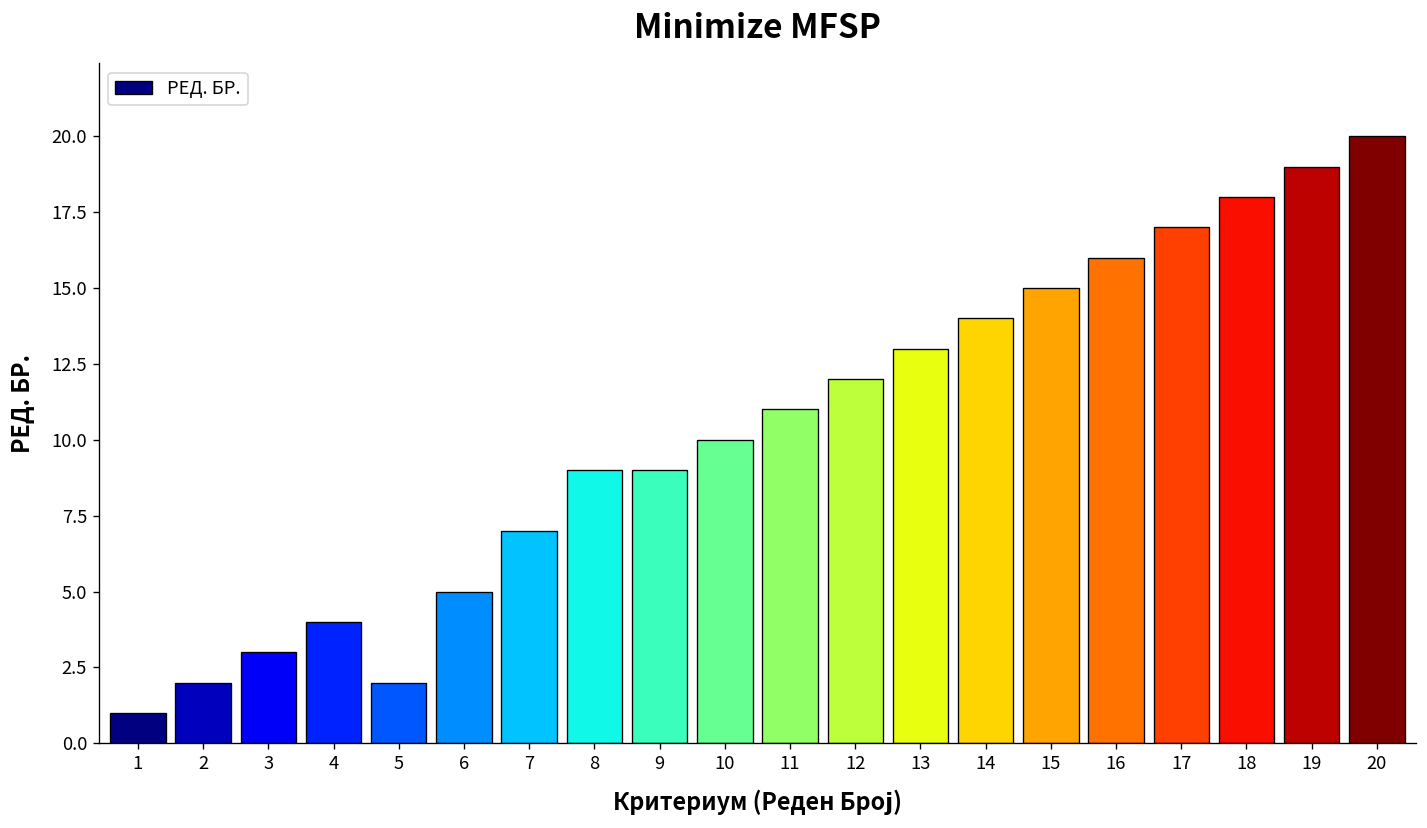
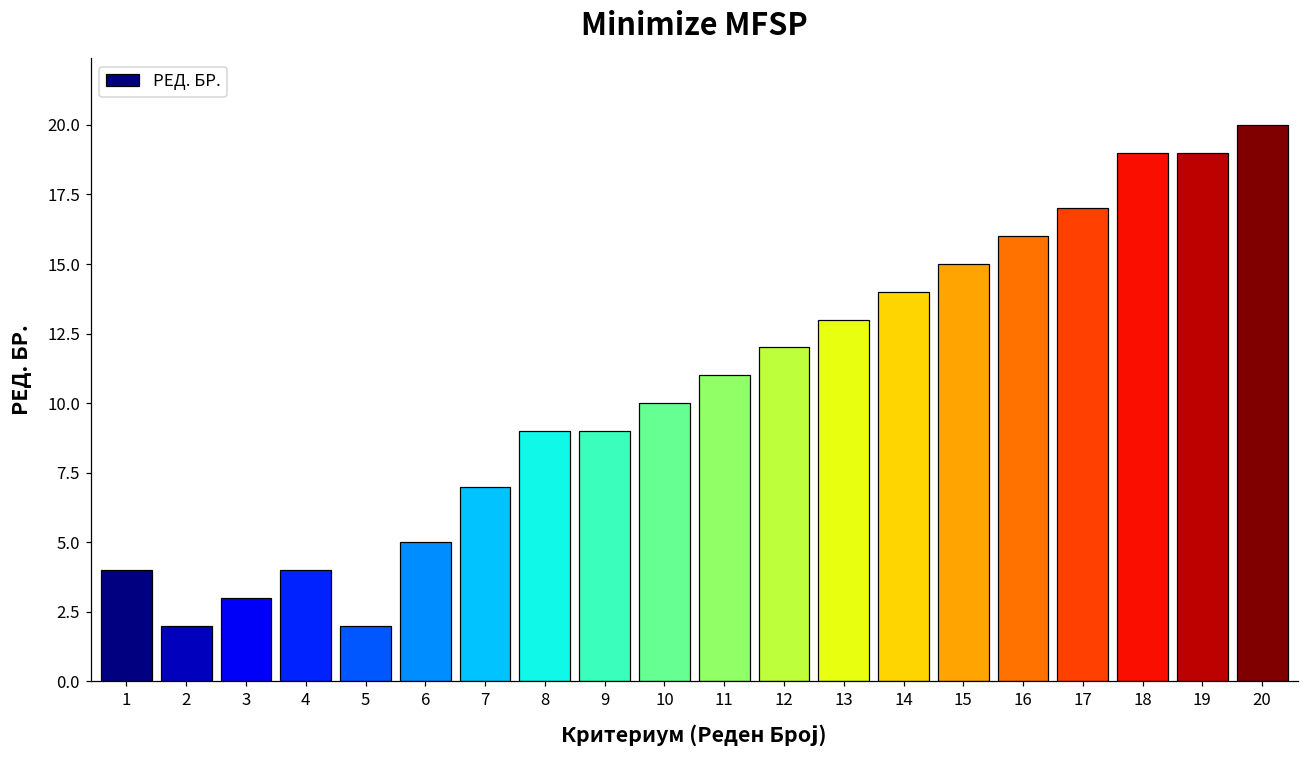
1: 1 -> 4
18: 18 -> 19
